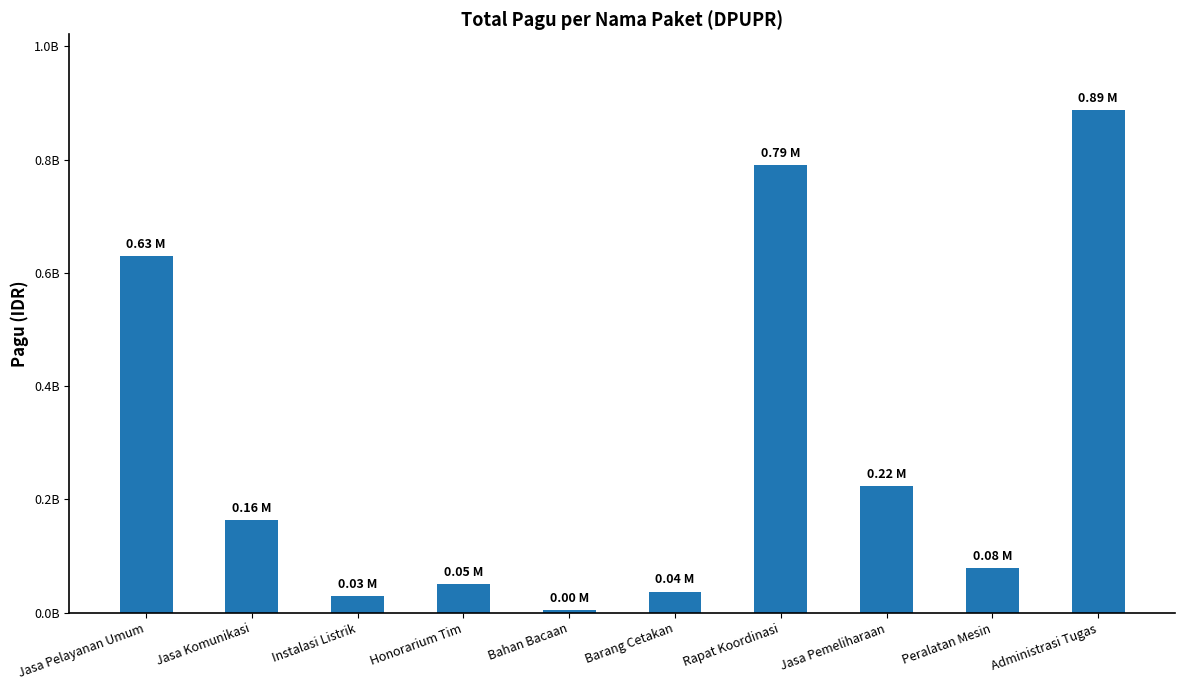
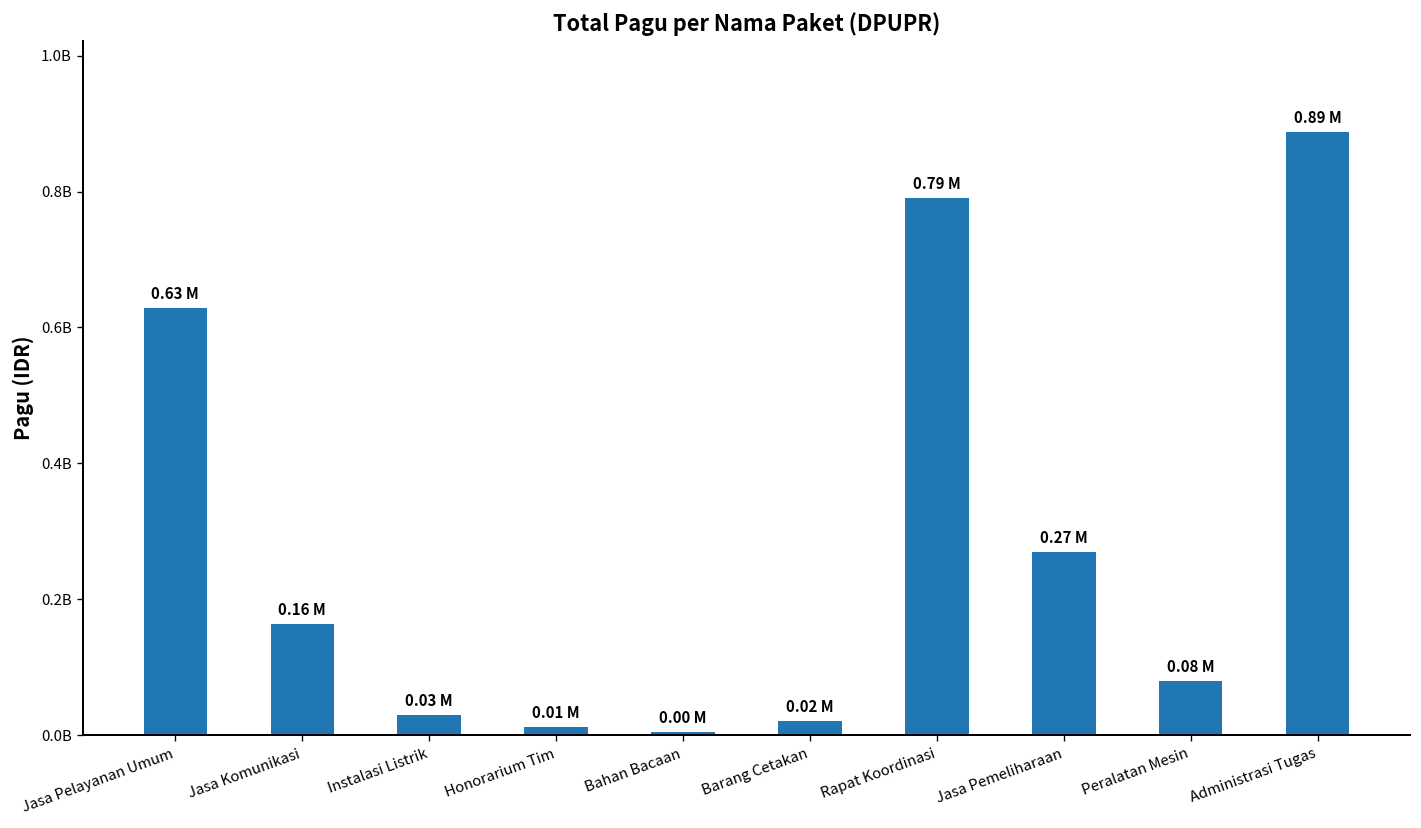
Honorarium Tim: 0.05 -> 0.01
Barang Cetakan: 0.04 -> 0.02
Jasa Pemeliharaan: 0.22 -> 0.27
